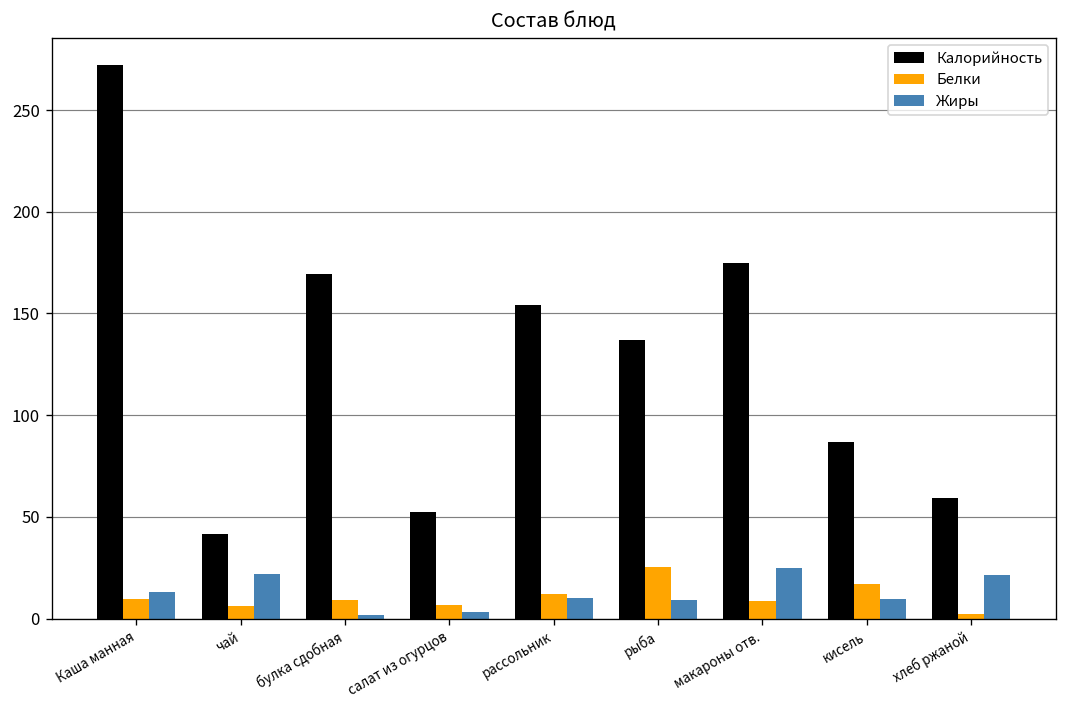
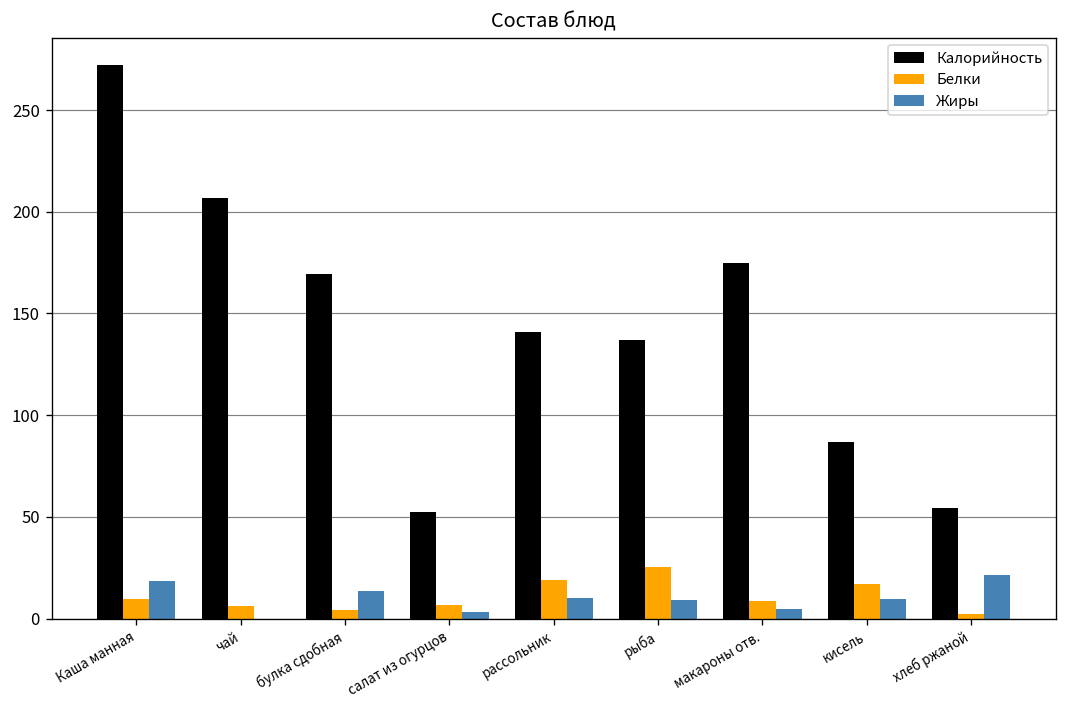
Жиры, Каша манная: 13 -> 18
Калорийность, чай: 42 -> 207
Жиры, чай: 22 -> 0
Белки, булка сдобная: 9 -> 4
Жиры, булка сдобная: 2 -> 14
Калорийность, рассольник: 154 -> 141
Белки, рассольник: 12 -> 19
Жиры, макароны отв.: 25 -> 5
Калорийность, хлеб ржаной: 59 -> 54
